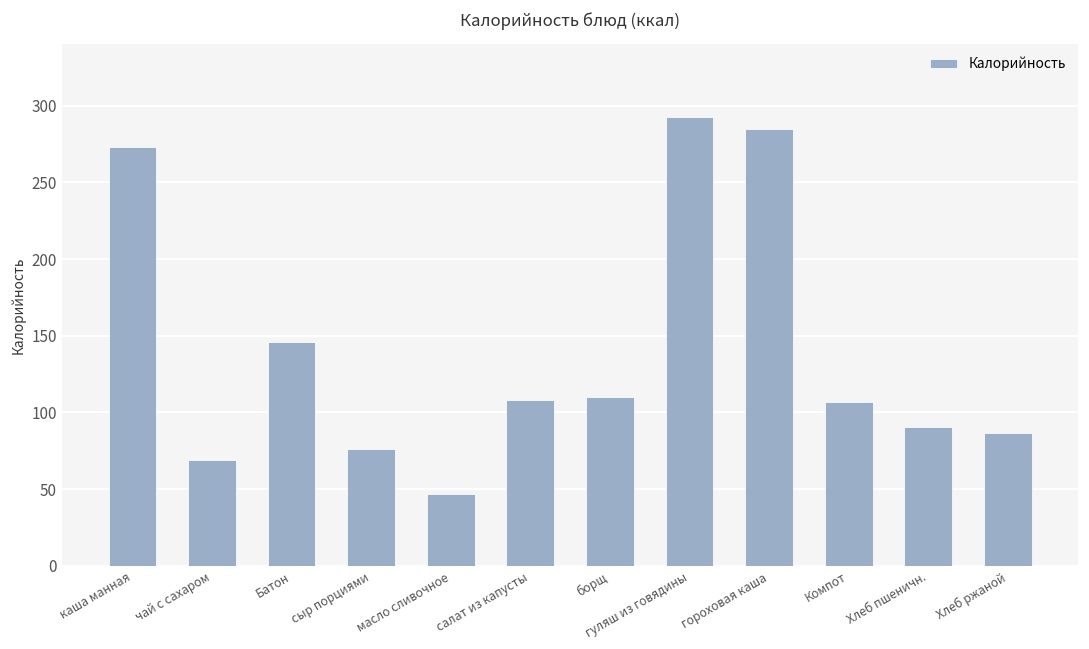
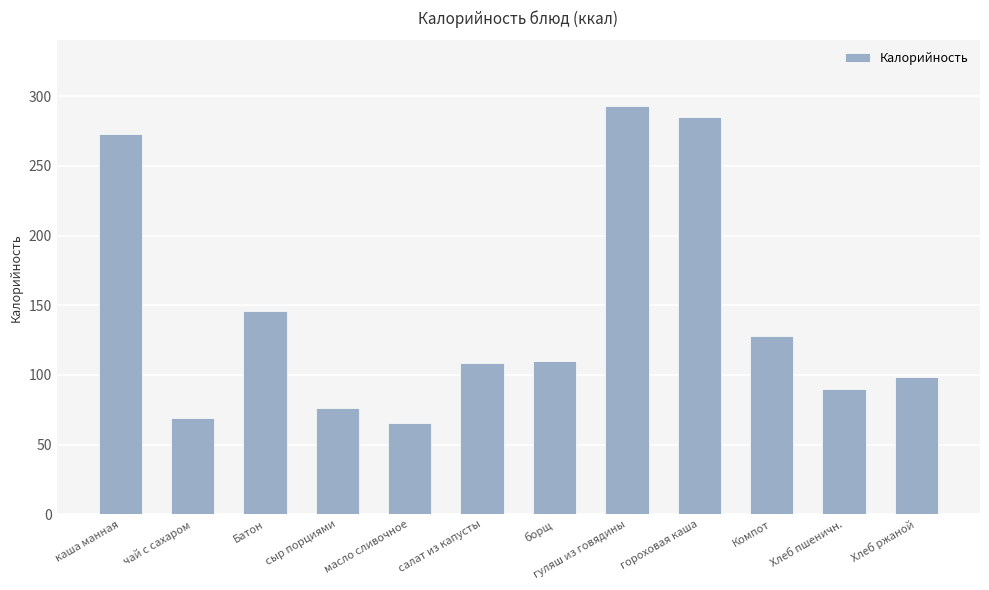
масло сливочное: 47 -> 66
Компот: 107 -> 128
Хлеб ржаной: 87 -> 99
